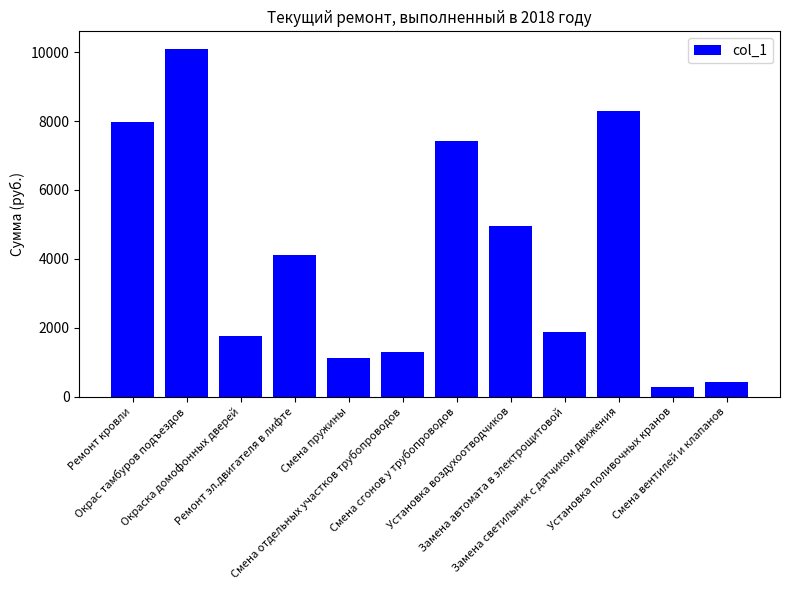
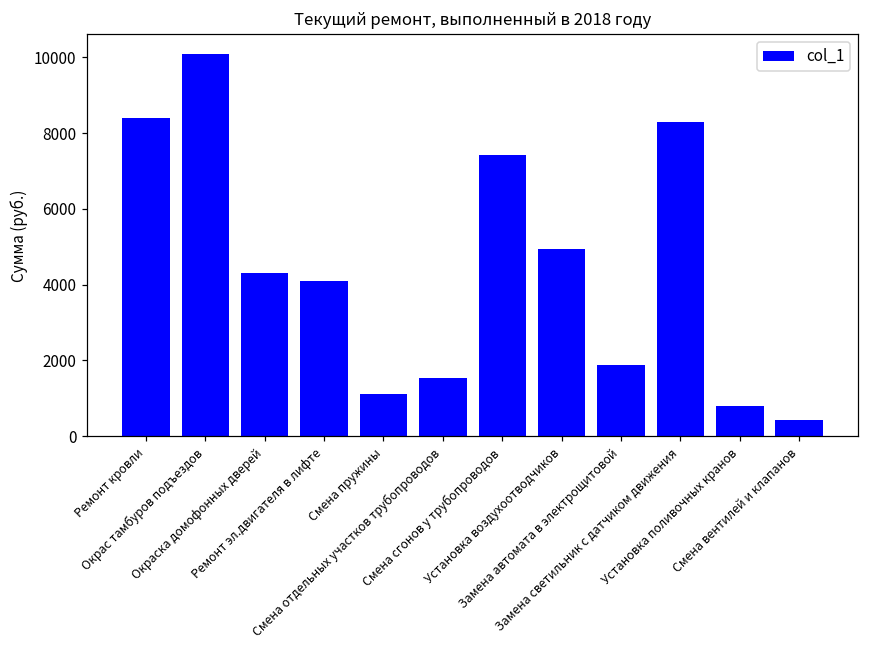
Ремонт кровли: 8000 -> 8400
Окраска домофонных дверей: 1700 -> 4300
Смена отдельных участков трубопроводов: 1300 -> 1500
Установка поливочных кранов: 300 -> 800
